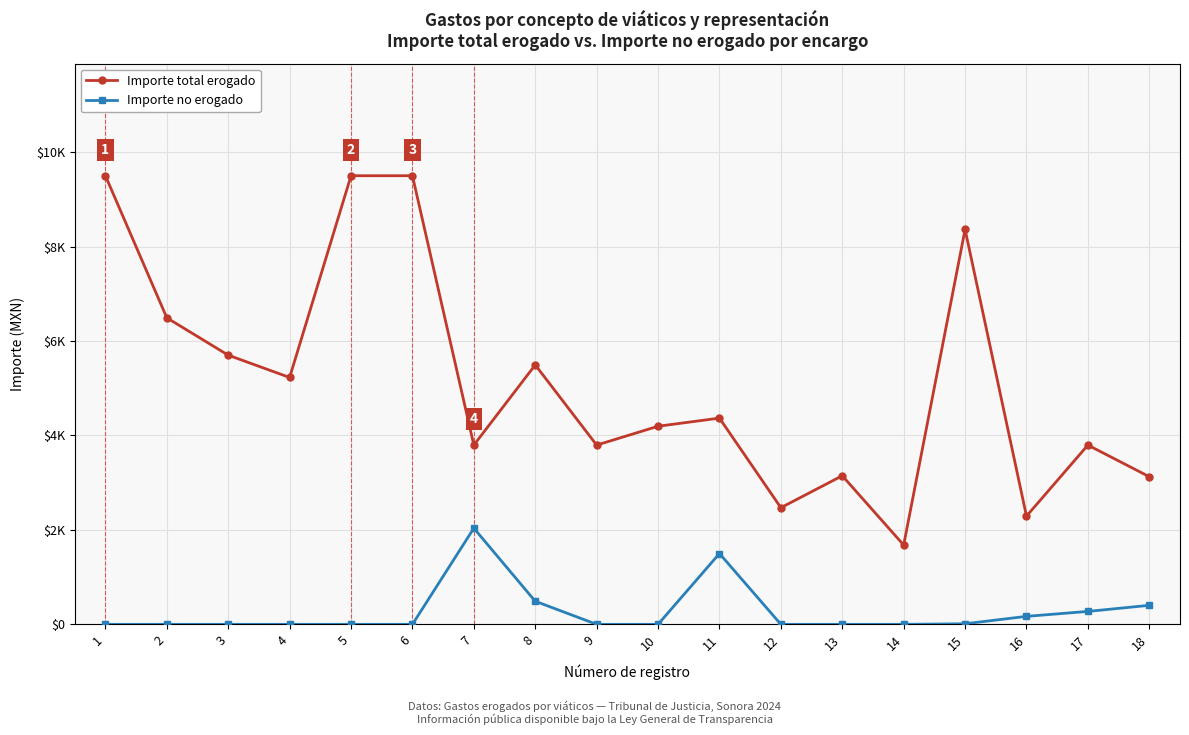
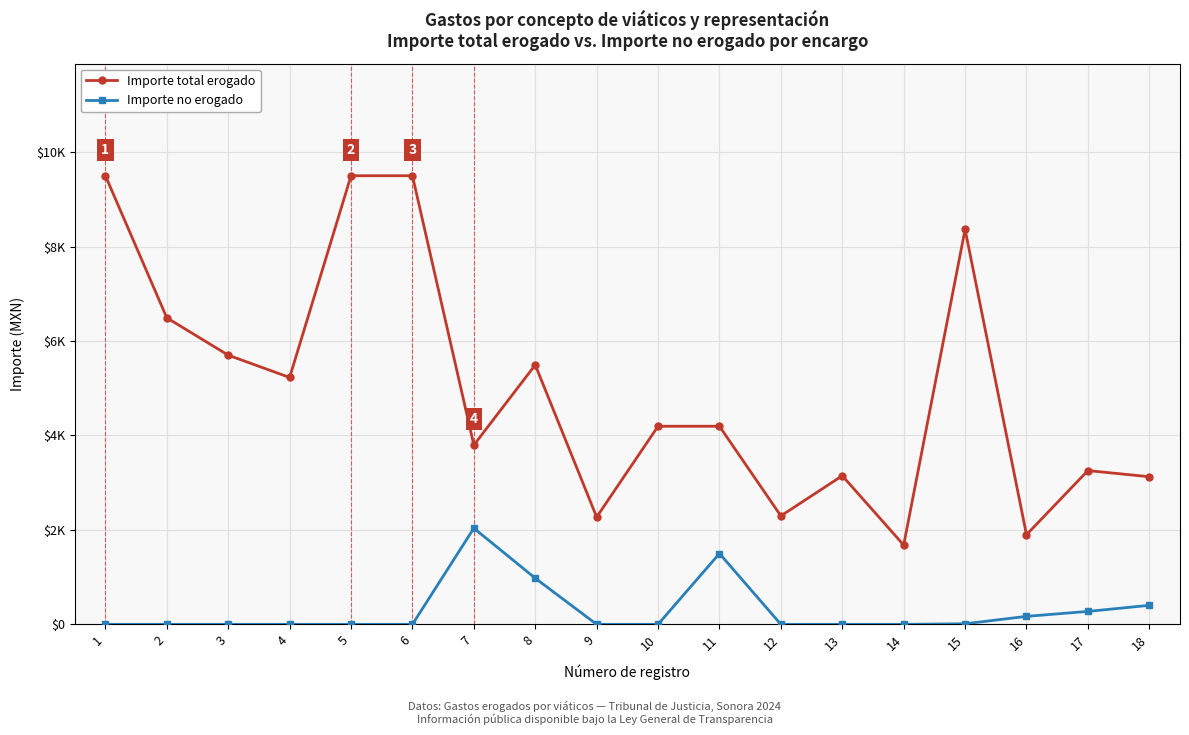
Importe no erogado, 8: $500 -> $1000
Importe total erogado, 9: $3800 -> $2300
Importe total erogado, 11: $4400 -> $4200
Importe total erogado, 12: $2500 -> $2300
Importe total erogado, 16: $2300 -> $1900
Importe total erogado, 17: $3800 -> $3300
